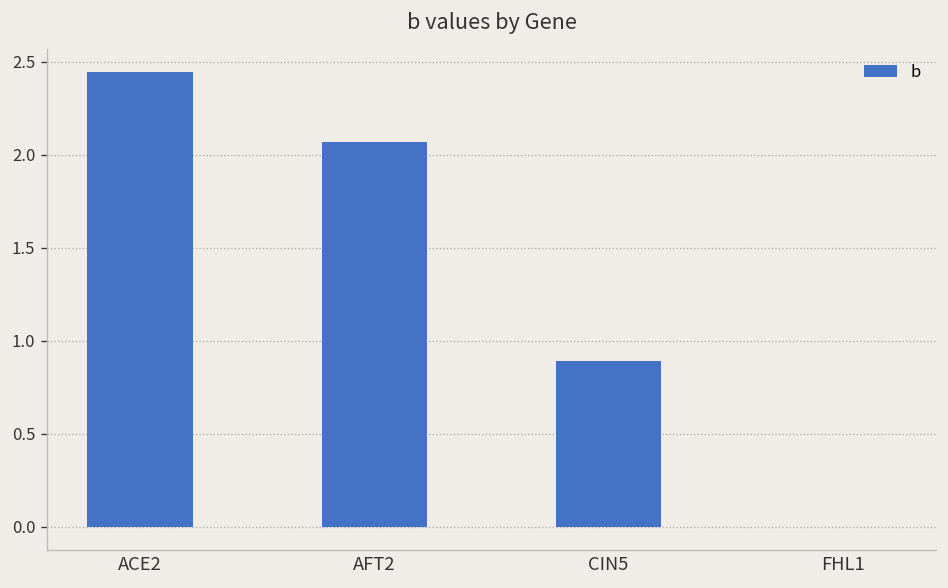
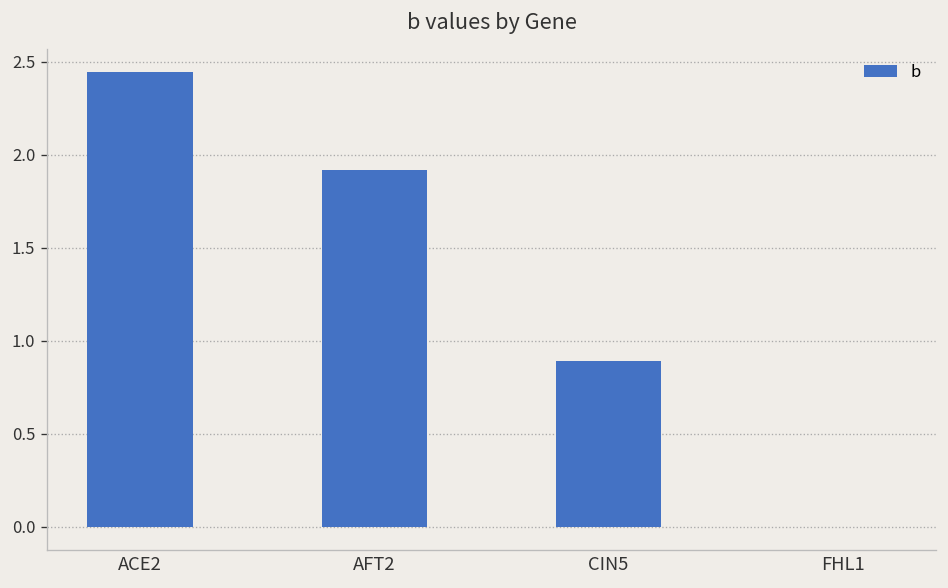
AFT2: 2.07 -> 1.92
